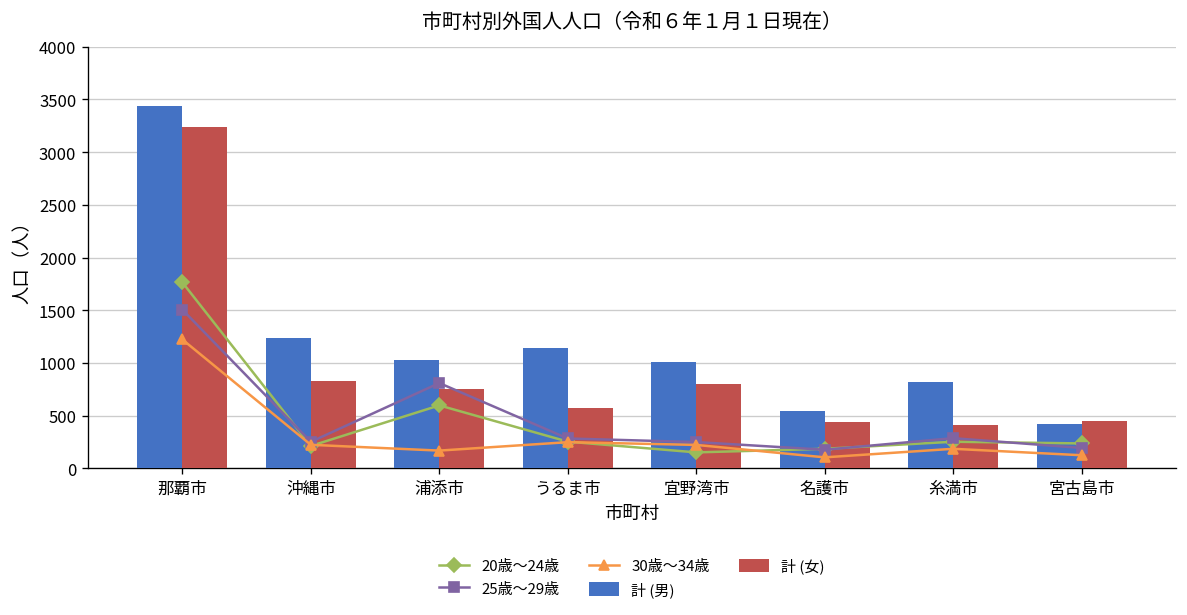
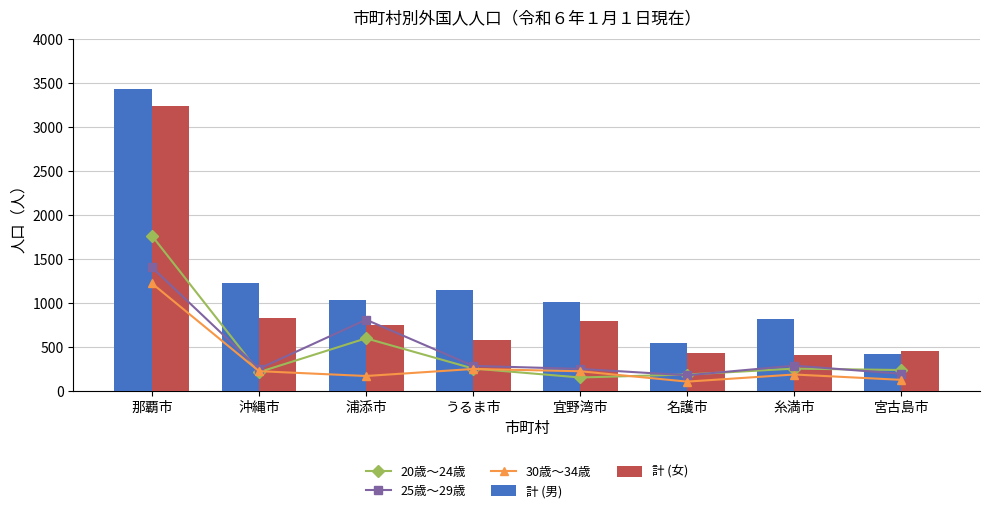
25歳～29歳, 那覇市: 1500 -> 1400
